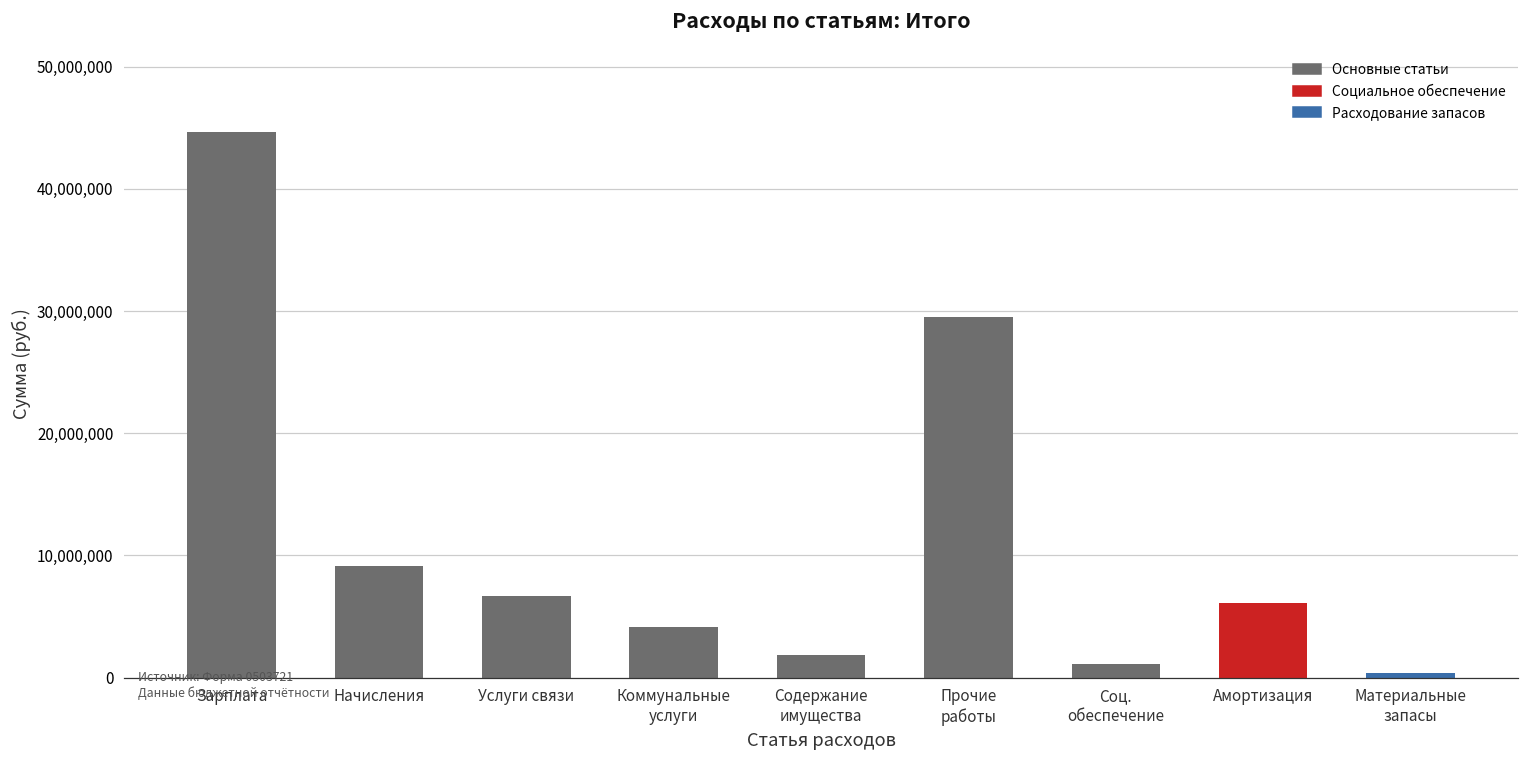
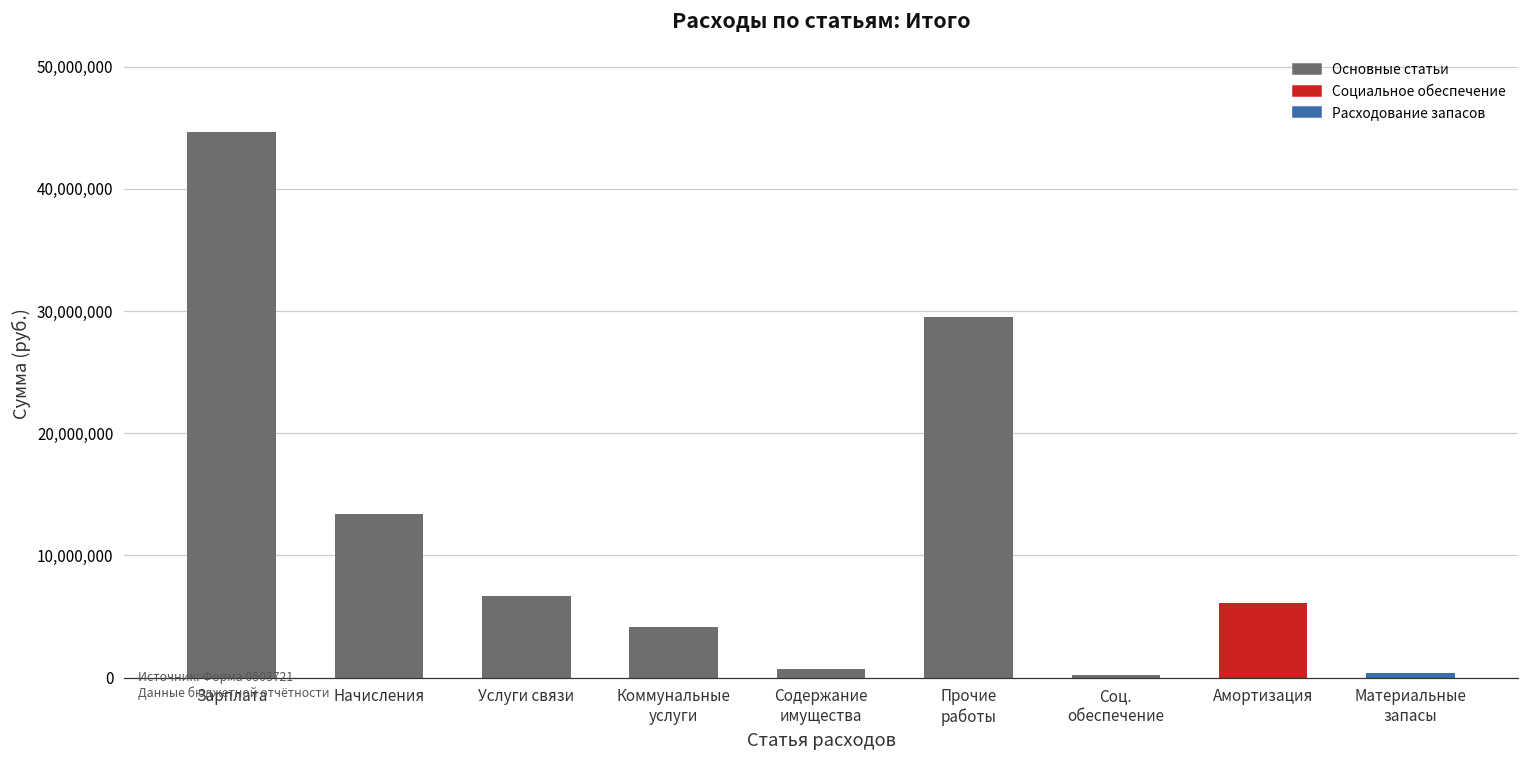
Начисления: 9,100,000 -> 13,400,000
Содержание имущества: 1,900,000 -> 700,000
Соц. обеспечение: 1,100,000 -> 200,000
